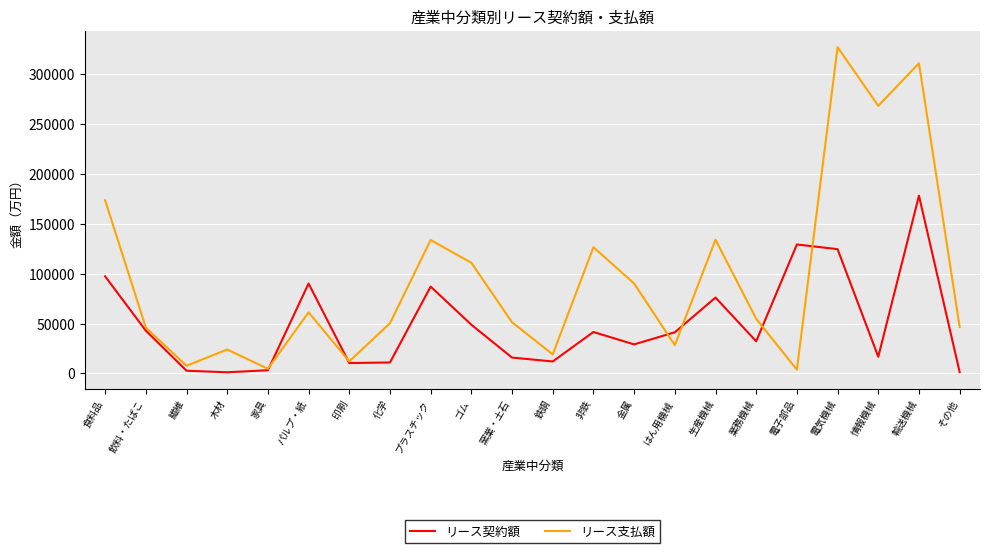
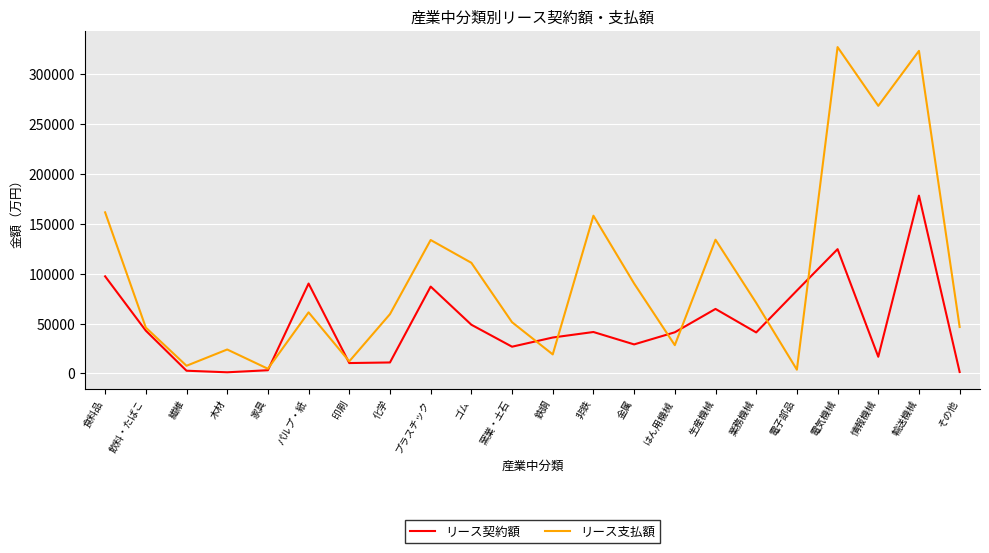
リース支払額, 食料品: 170000 -> 160000
リース支払額, 化学: 50000 -> 60000
リース契約額, 窯業・土石: 20000 -> 30000
リース契約額, 鉄鋼: 10000 -> 40000
リース支払額, 非鉄: 130000 -> 160000
リース契約額, 生産機械: 80000 -> 60000
リース契約額, 業務機械: 30000 -> 40000
リース支払額, 業務機械: 50000 -> 70000
リース契約額, 電子部品: 130000 -> 80000
リース支払額, 輸送機械: 310000 -> 320000
